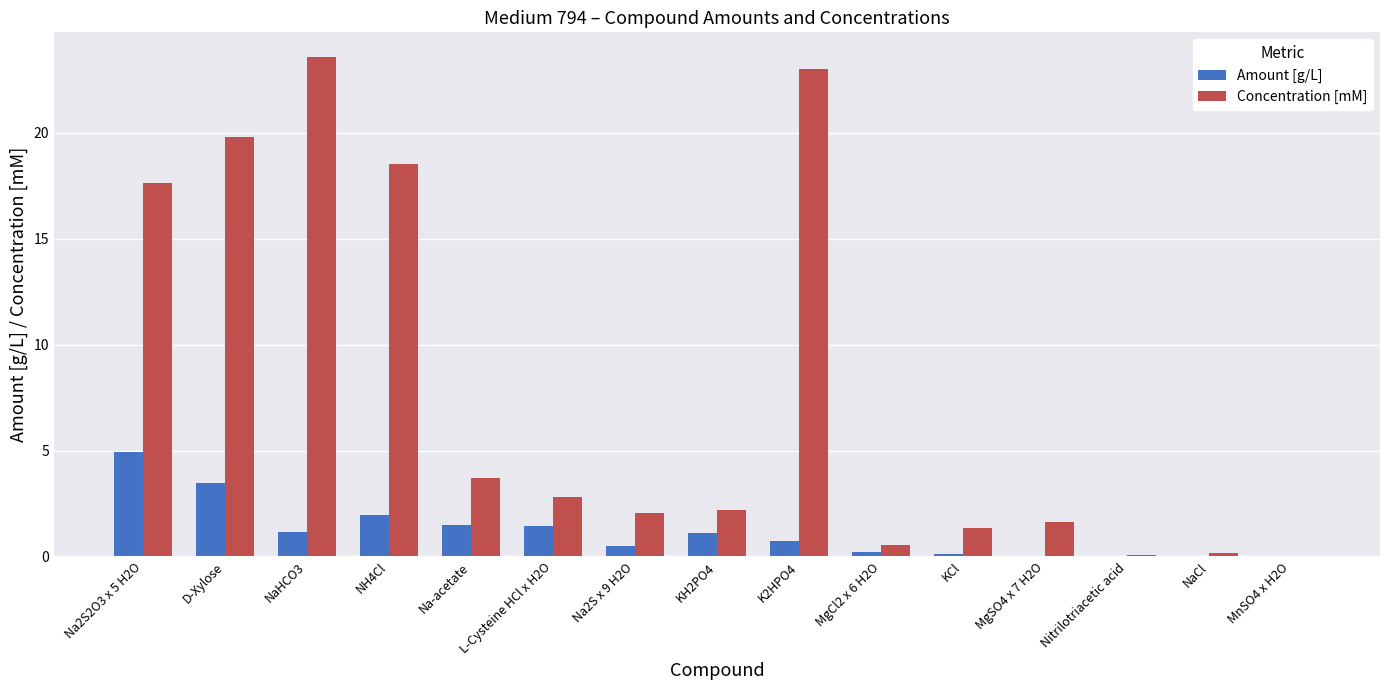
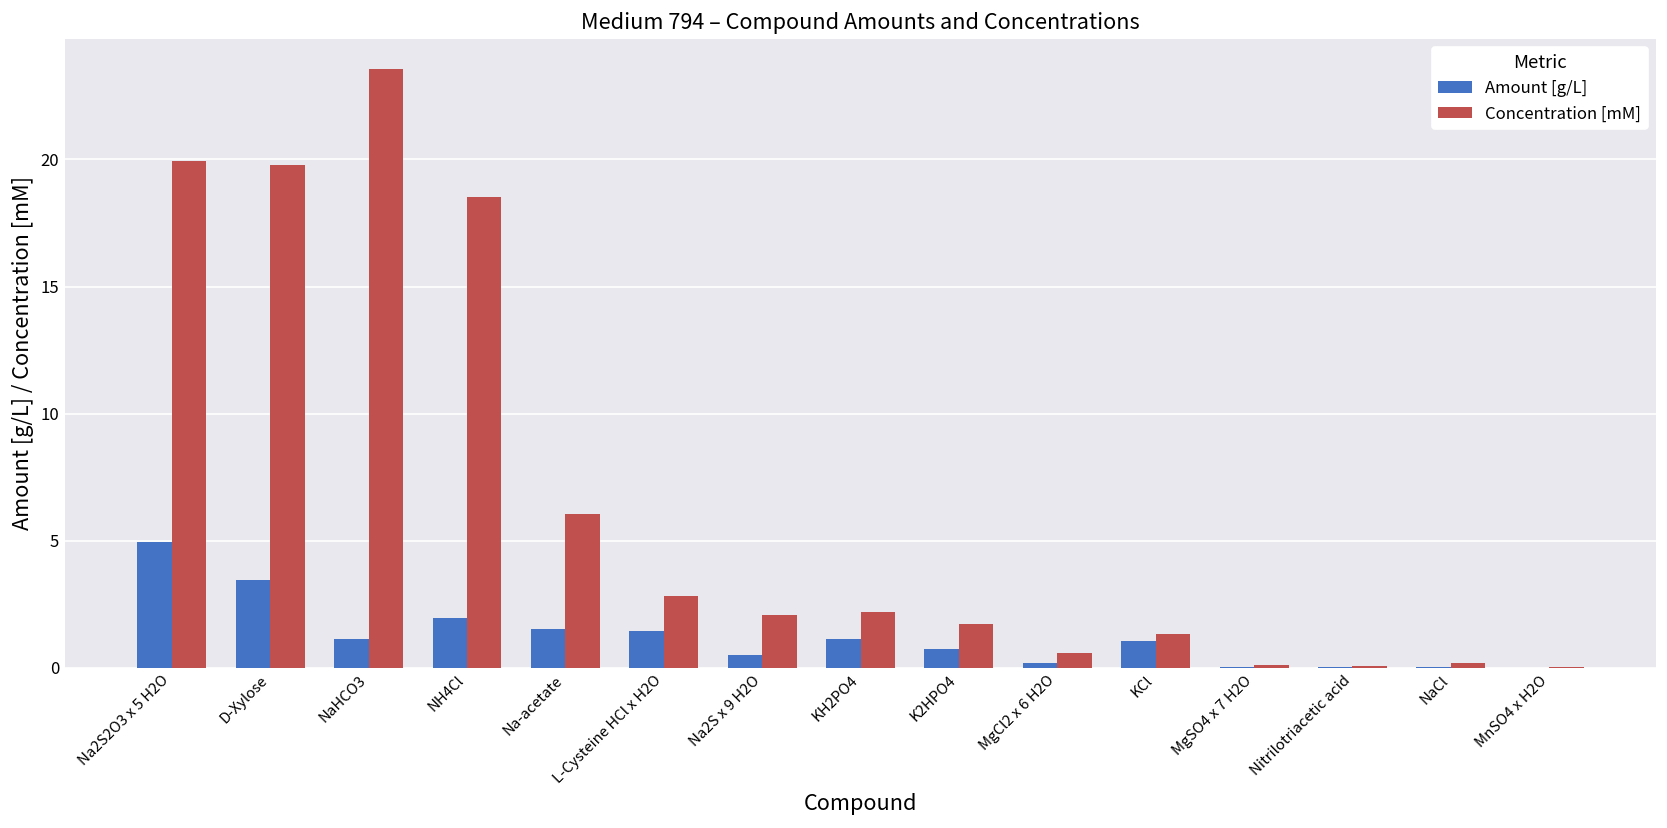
Concentration [mM], Na2S2O3 x 5 H2O: 17.6 -> 19.9
Concentration [mM], Na-acetate: 3.7 -> 6.0
Concentration [mM], K2HPO4: 23.0 -> 1.7
Amount [g/L], KCl: 0.1 -> 1.0
Concentration [mM], MgSO4 x 7 H2O: 1.6 -> 0.1
